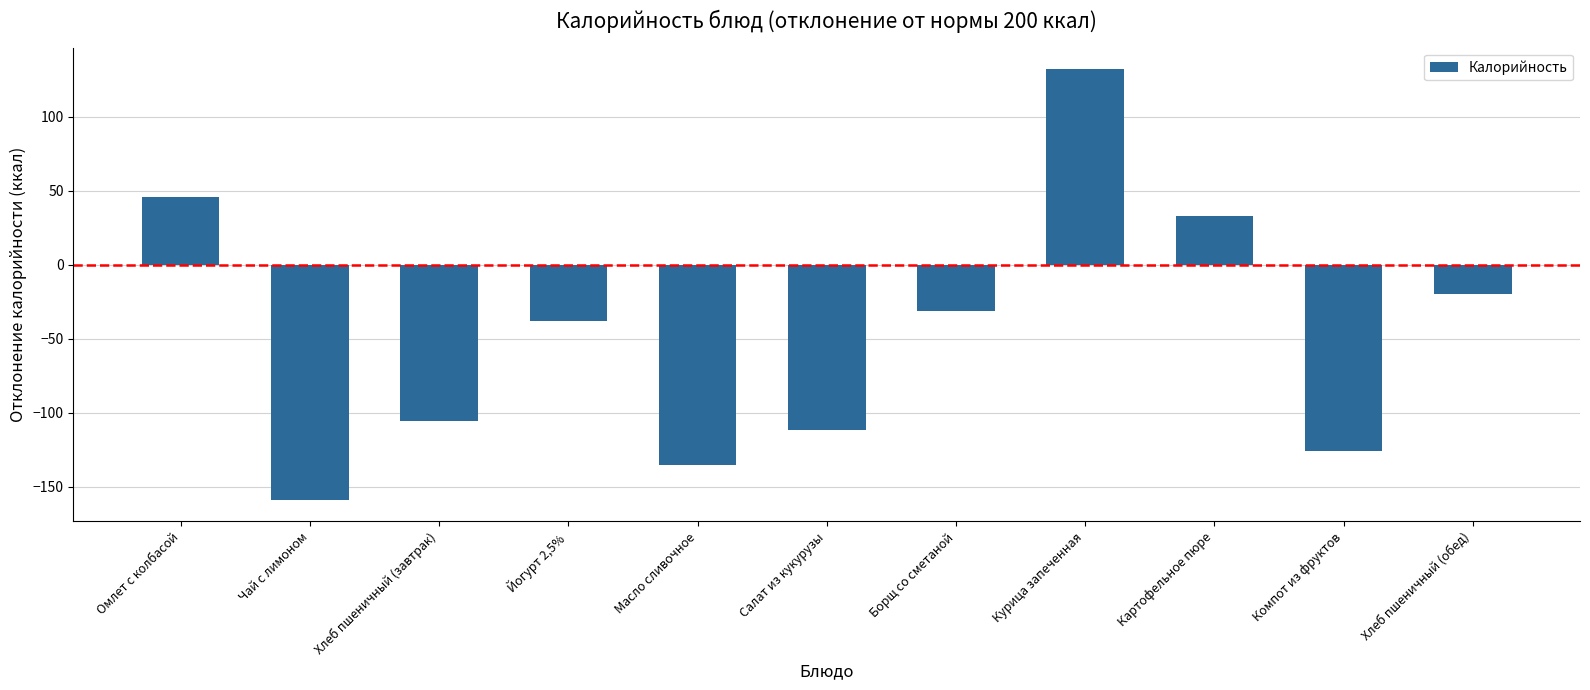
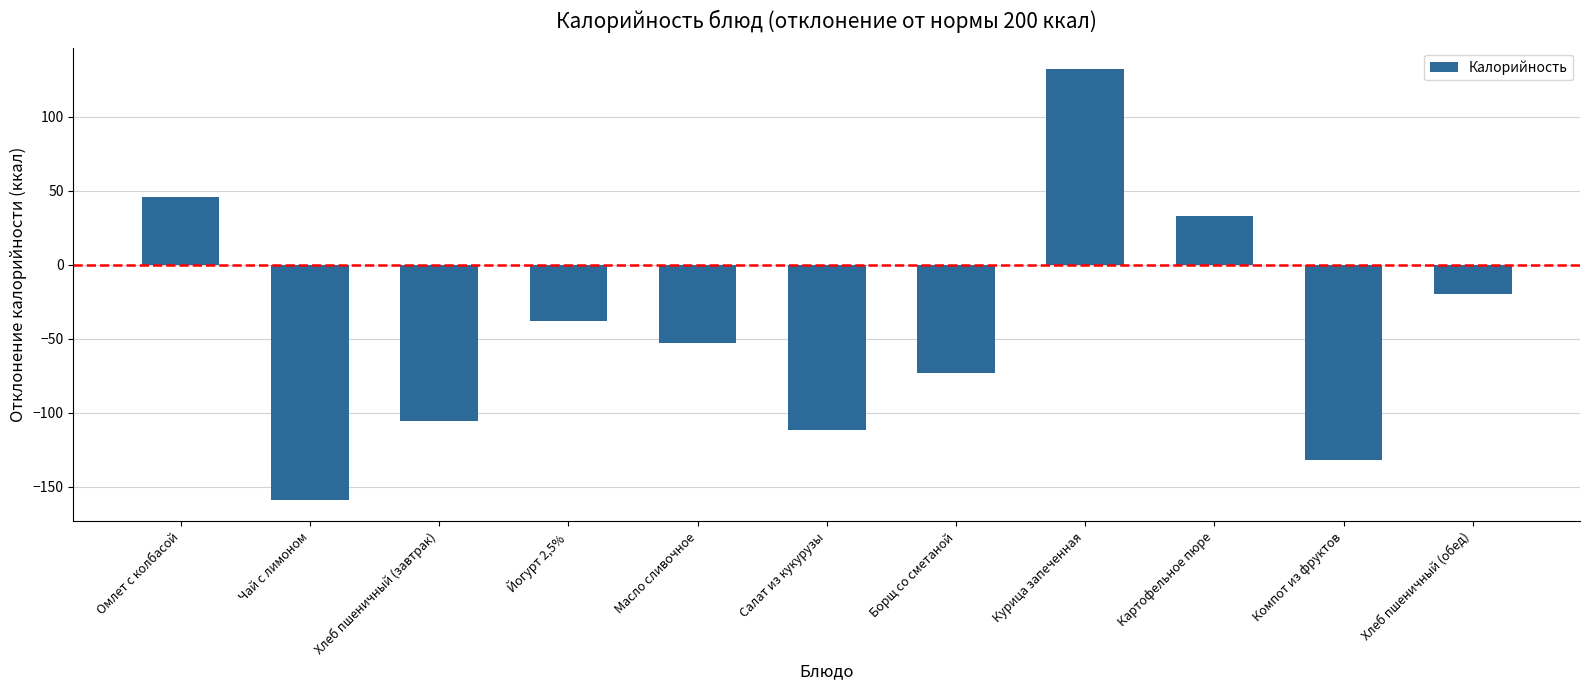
Масло сливочное: -135 -> -53
Борщ со сметаной: -31 -> -74
Компот из фруктов: -126 -> -132
